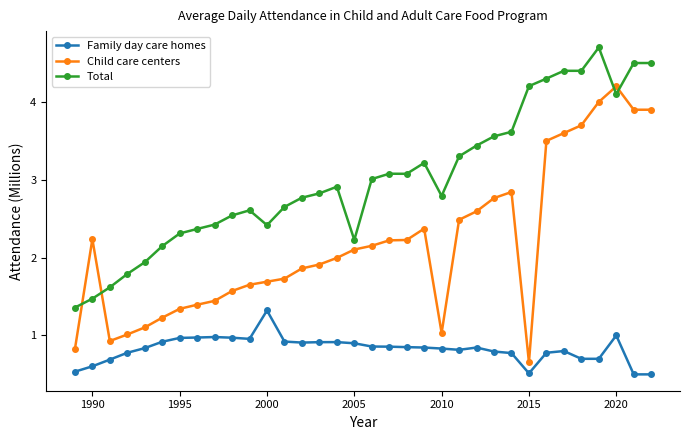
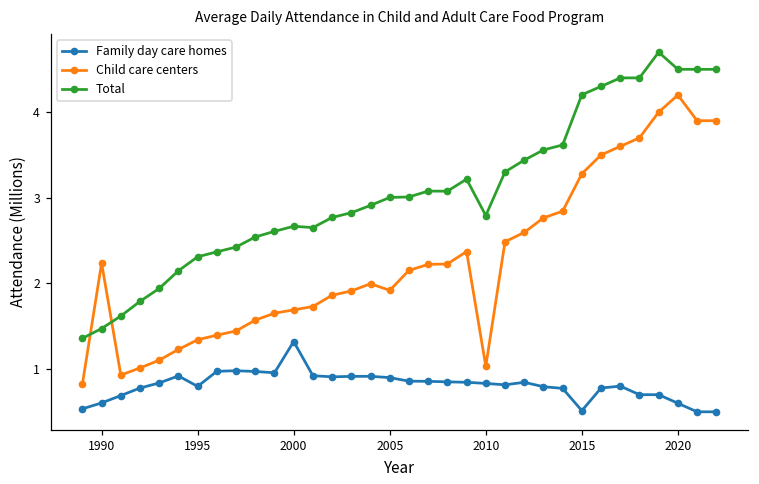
Family day care homes, 1995: 1.0 -> 0.8
Total, 2000: 2.4 -> 2.7
Child care centers, 2005: 2.1 -> 1.9
Total, 2005: 2.2 -> 3.0
Child care centers, 2015: 0.7 -> 3.3
Family day care homes, 2020: 1.0 -> 0.6
Total, 2020: 4.1 -> 4.5
